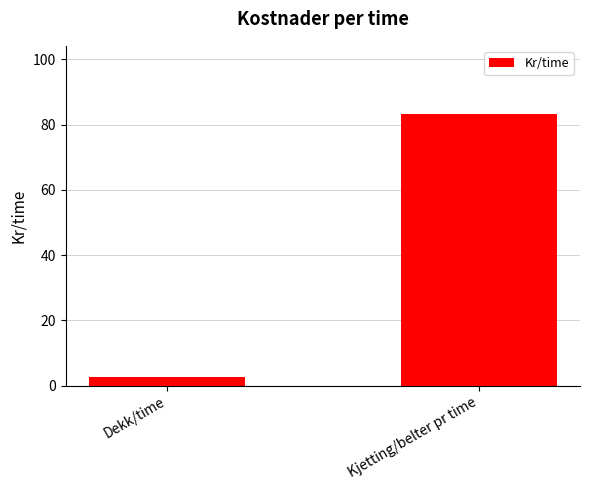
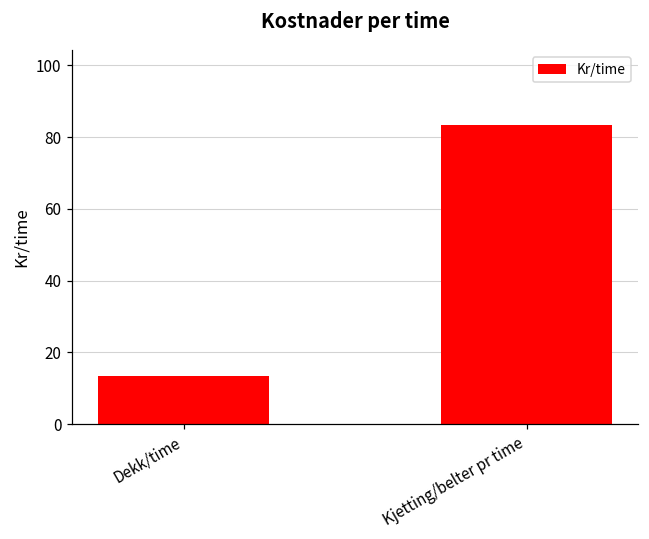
Dekk/time: 3 -> 13
